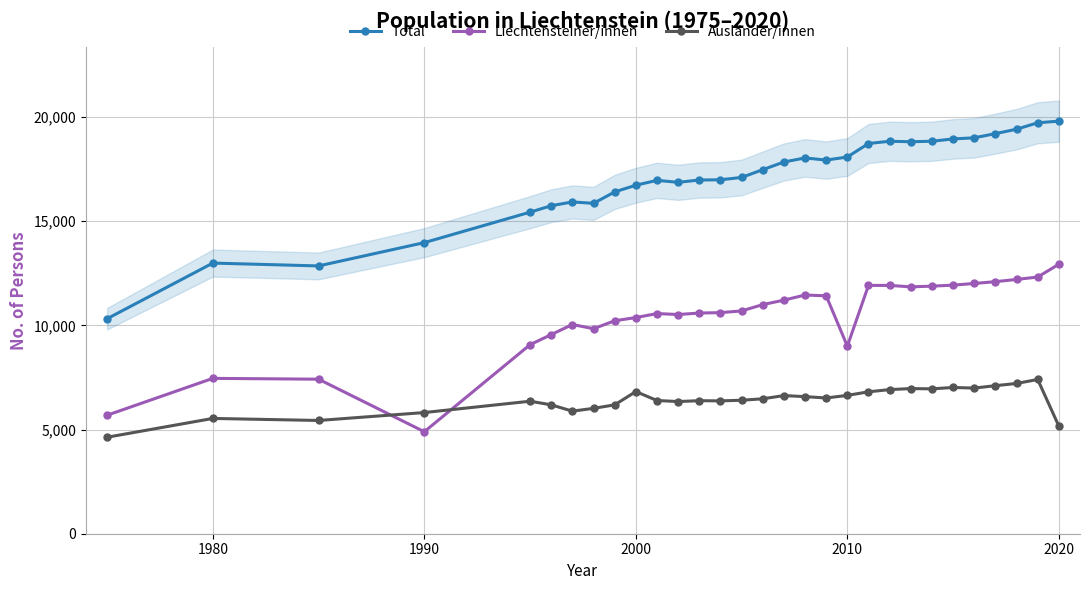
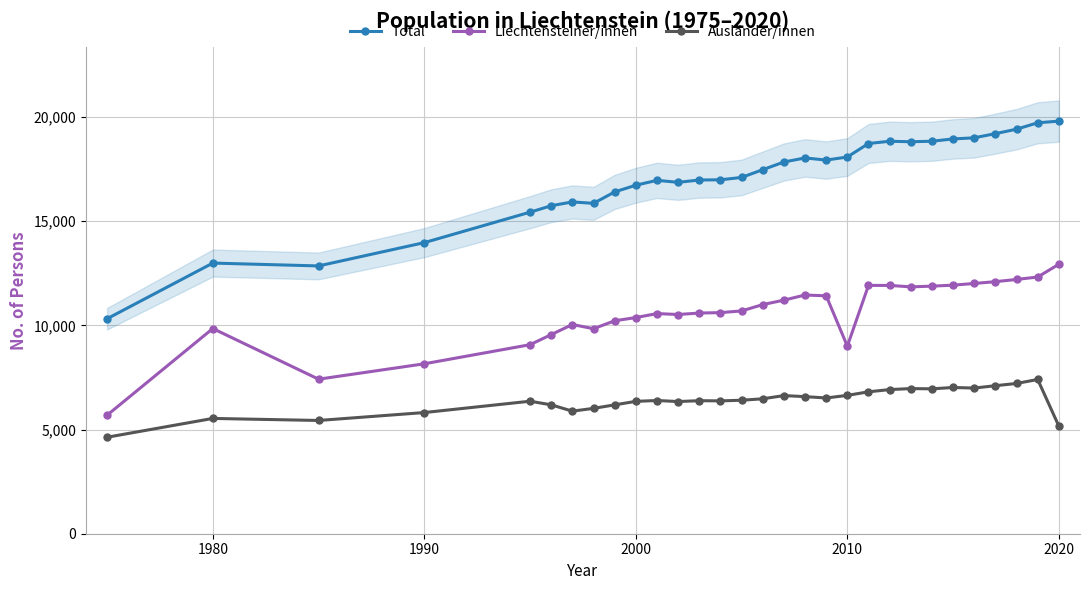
Liechtensteiner/innen, 1980: 7,500 -> 9,800
Liechtensteiner/innen, 1990: 4,900 -> 8,200
Ausländer/innen, 2000: 6,800 -> 6,400
